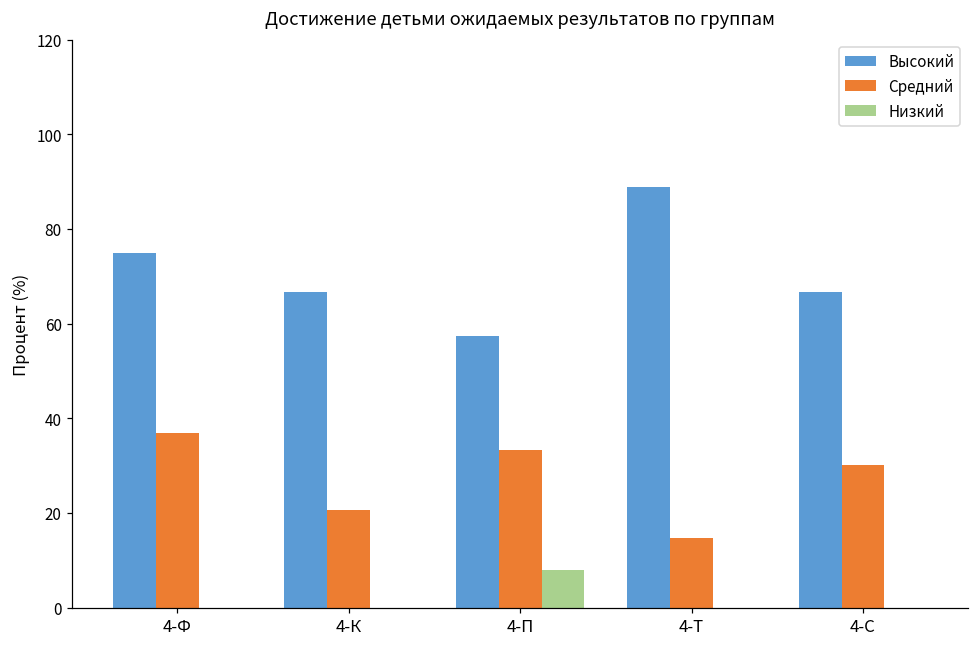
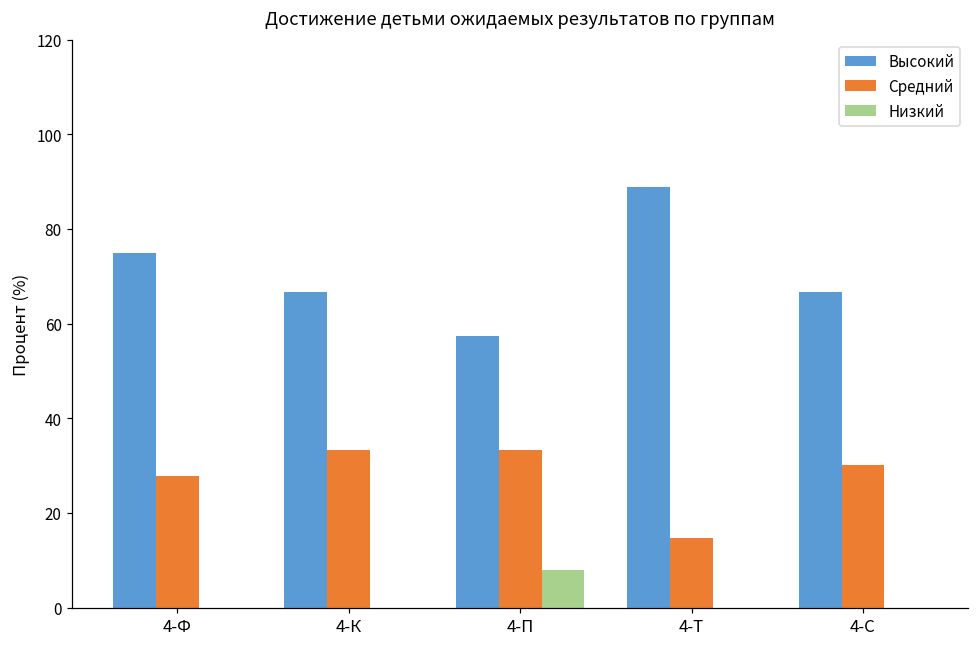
Средний, 4-Ф: 37 -> 28
Средний, 4-К: 21 -> 33
